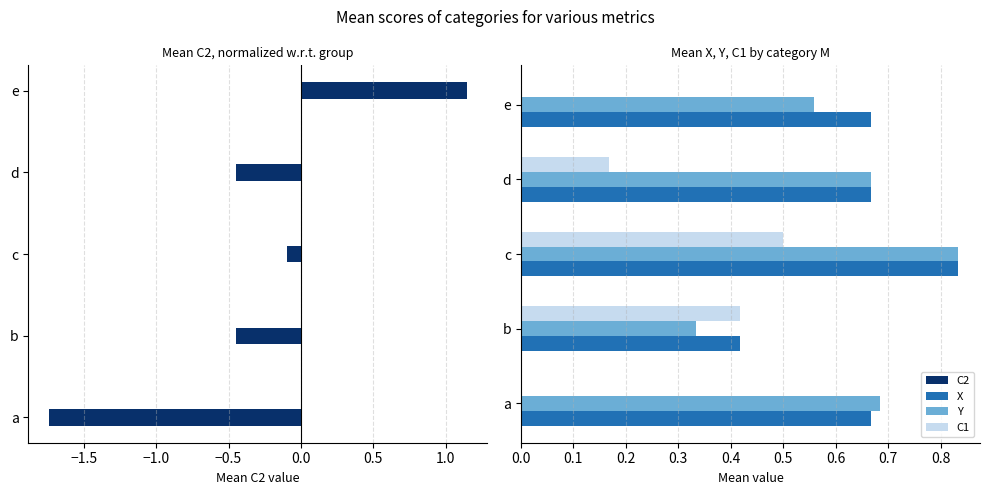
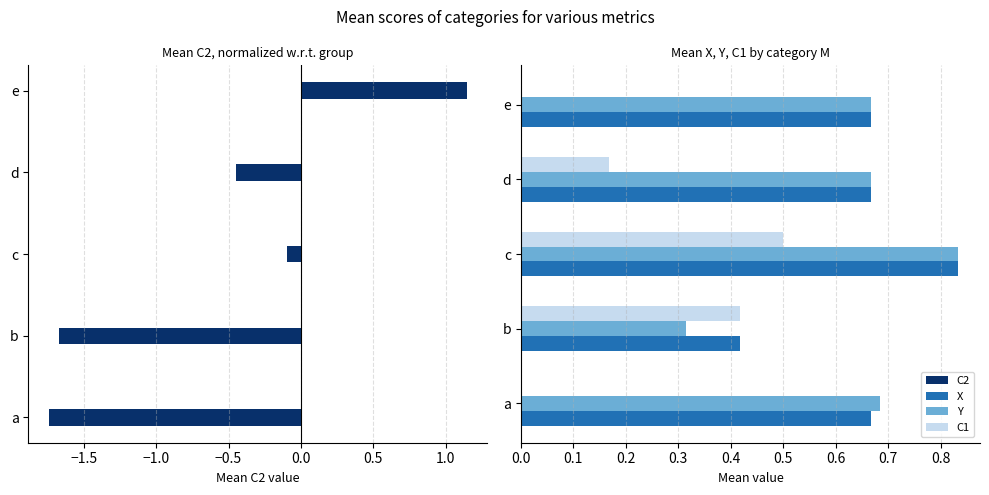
Mean C2, normalized w.r.t. group, b: -0.45 -> -1.67
Mean X, Y, C1 by category M, Y, e: 0.56 -> 0.67
Mean X, Y, C1 by category M, Y, b: 0.33 -> 0.31
